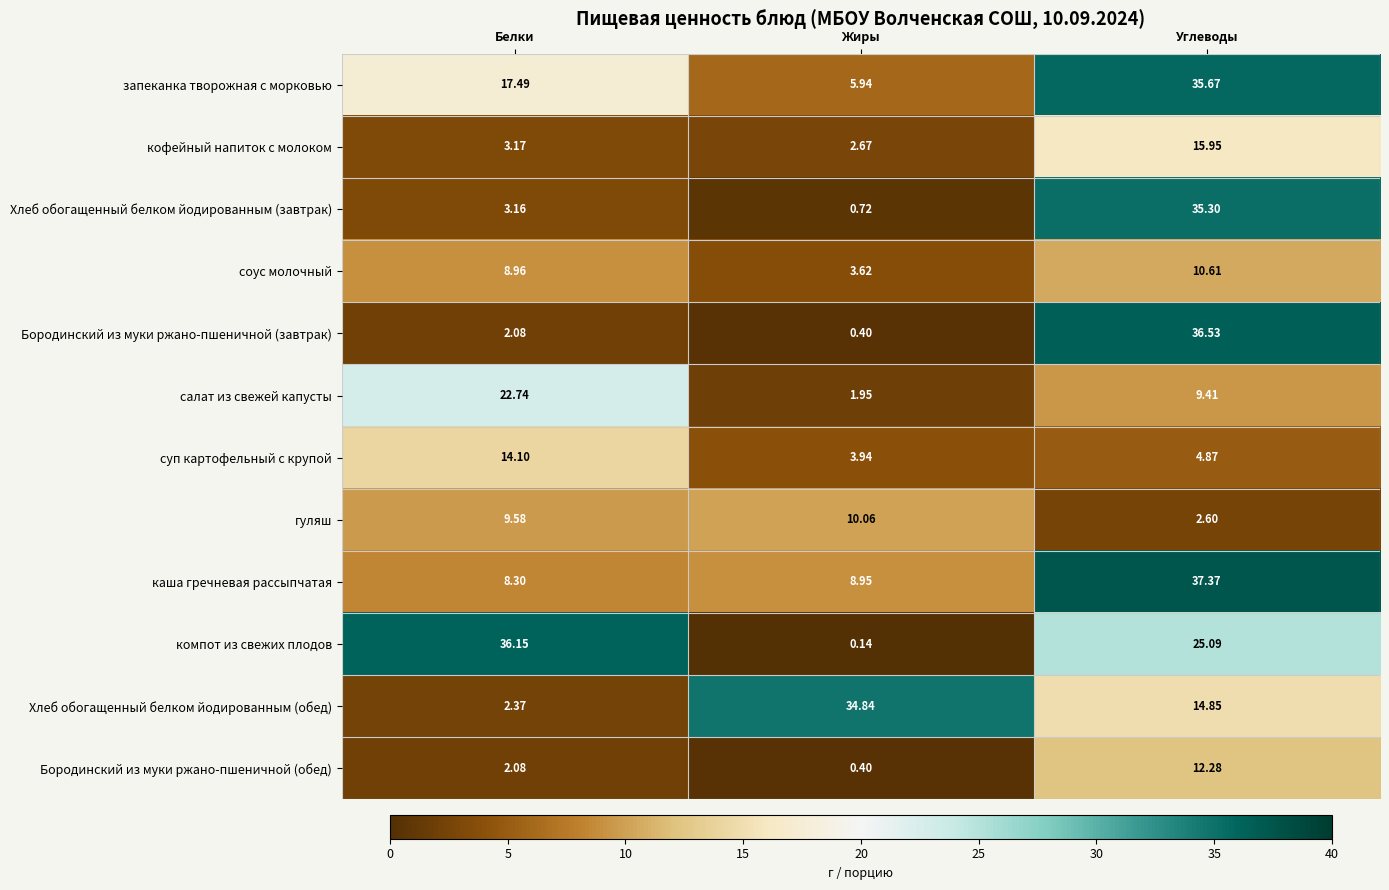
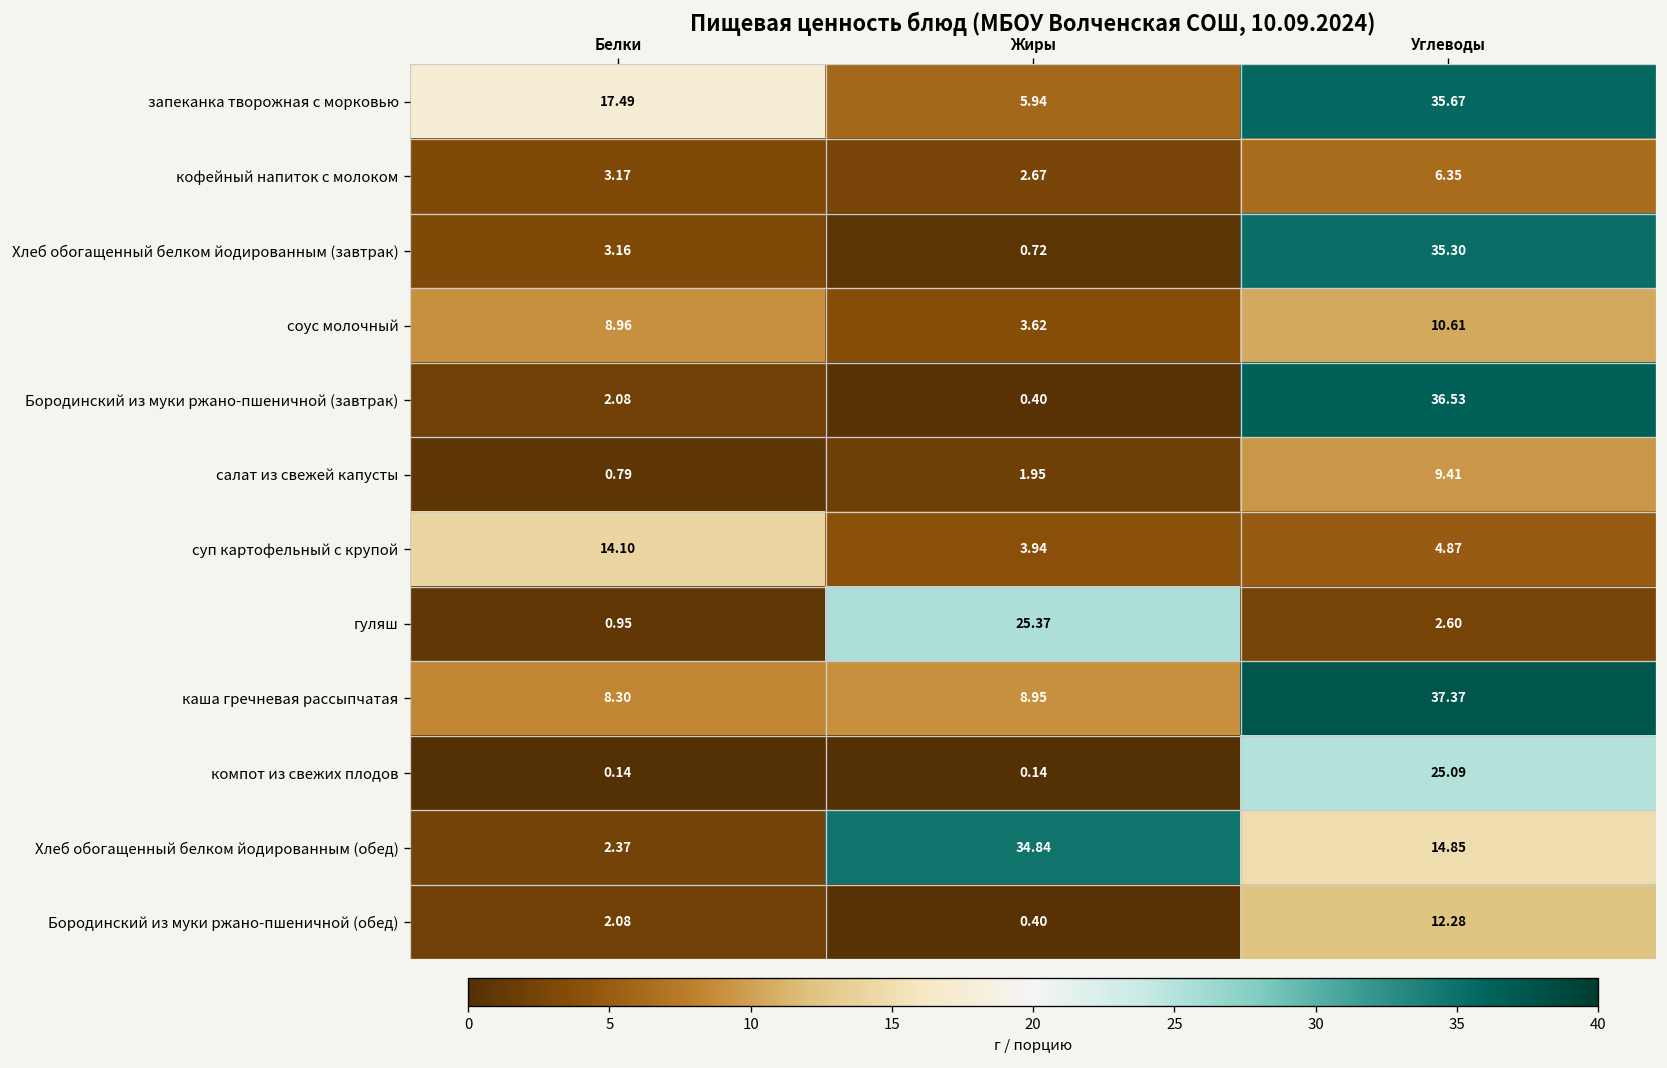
кофейный напиток с молоком, Углеводы: 15.95 -> 6.35
салат из свежей капусты, Белки: 22.74 -> 0.79
гуляш, Белки: 9.58 -> 0.95
гуляш, Жиры: 10.06 -> 25.37
компот из свежих плодов, Белки: 36.15 -> 0.14
